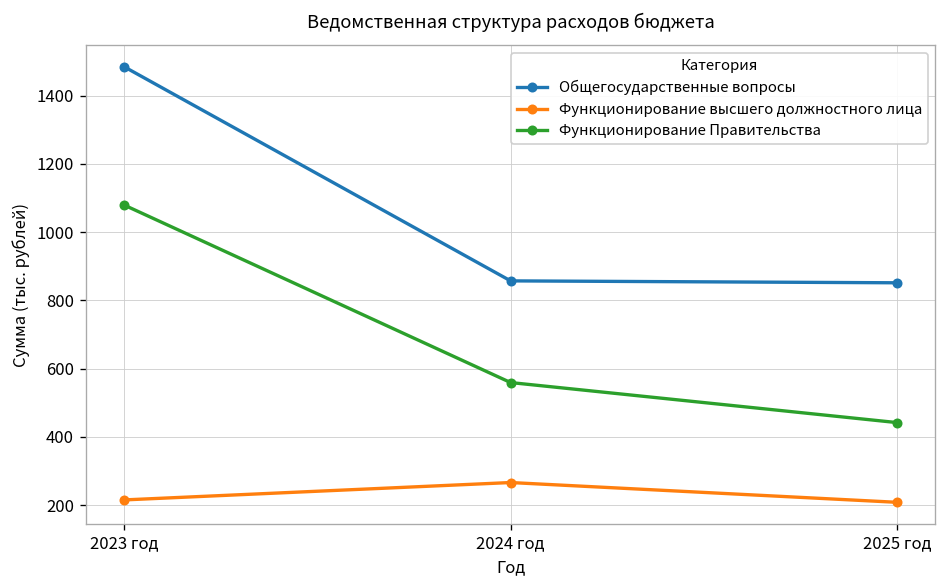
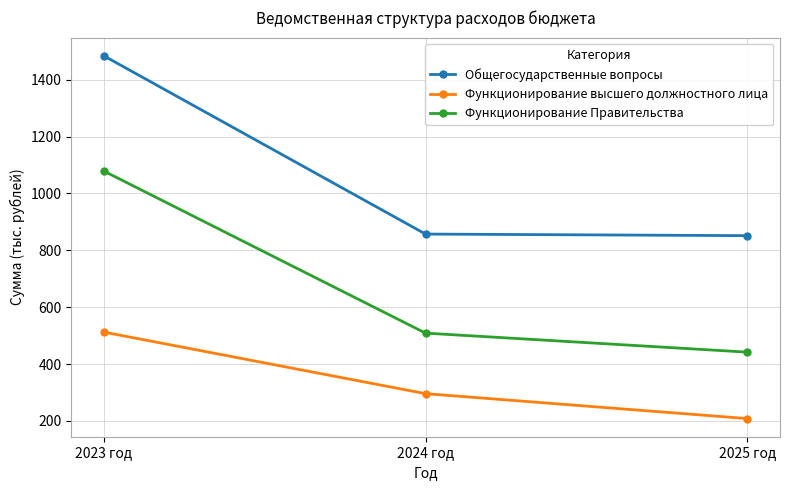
Функционирование высшего должностного лица, 2023 год: 220 -> 510
Функционирование высшего должностного лица, 2024 год: 270 -> 300
Функционирование Правительства, 2024 год: 560 -> 510
